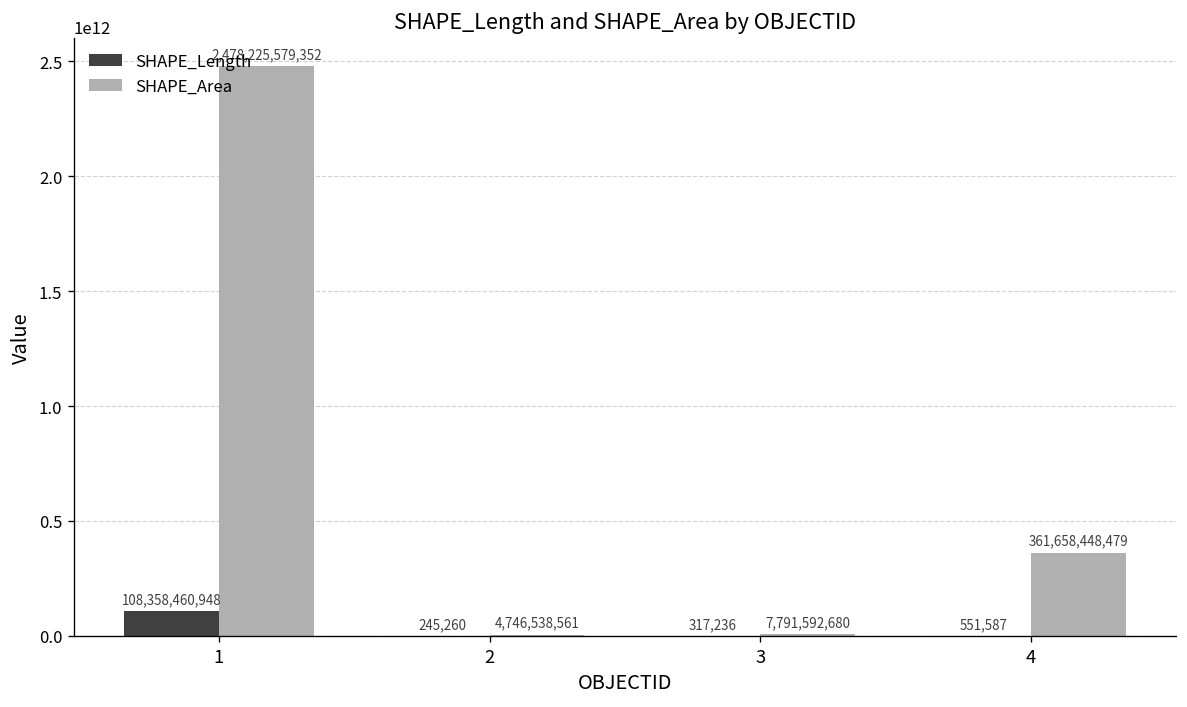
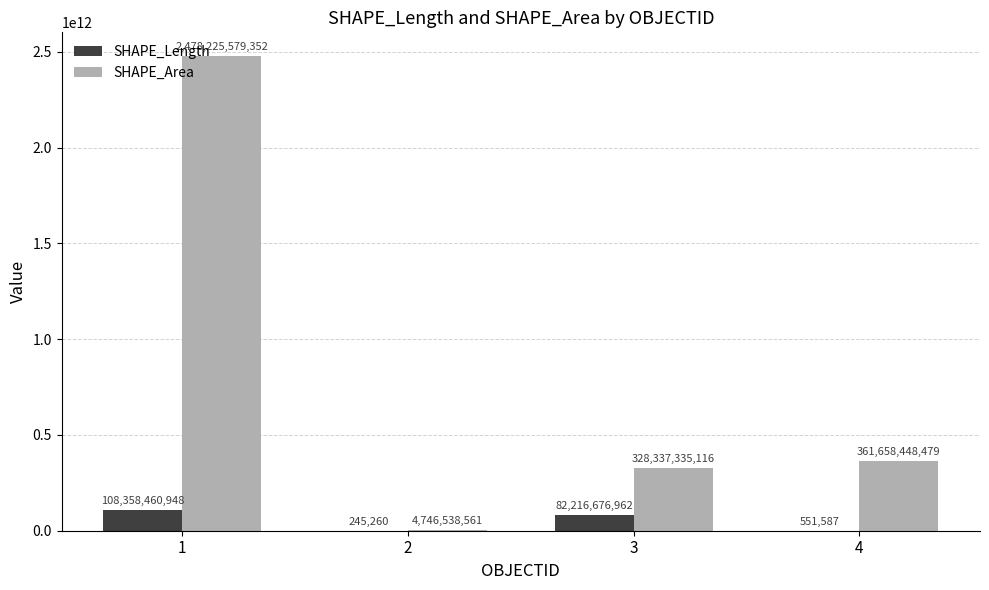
SHAPE_Length, 3: 317,236 -> 82,216,676,962
SHAPE_Area, 3: 7,791,592,680 -> 328,337,335,116
